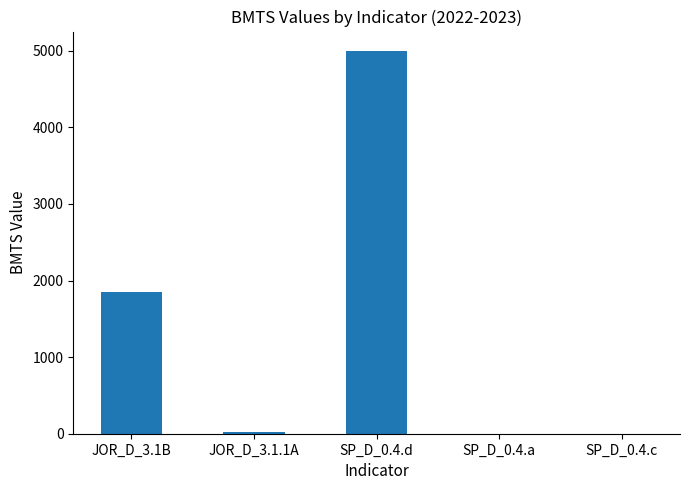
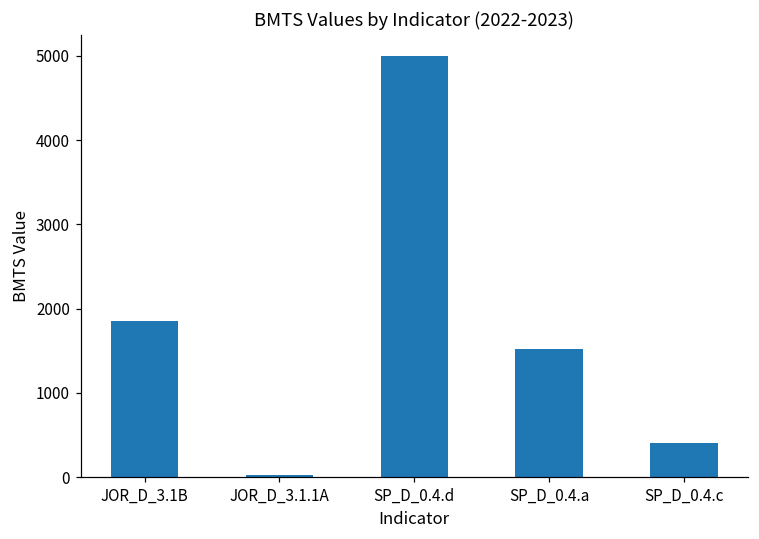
SP_D_0.4.a: 0 -> 1500
SP_D_0.4.c: 0 -> 400
